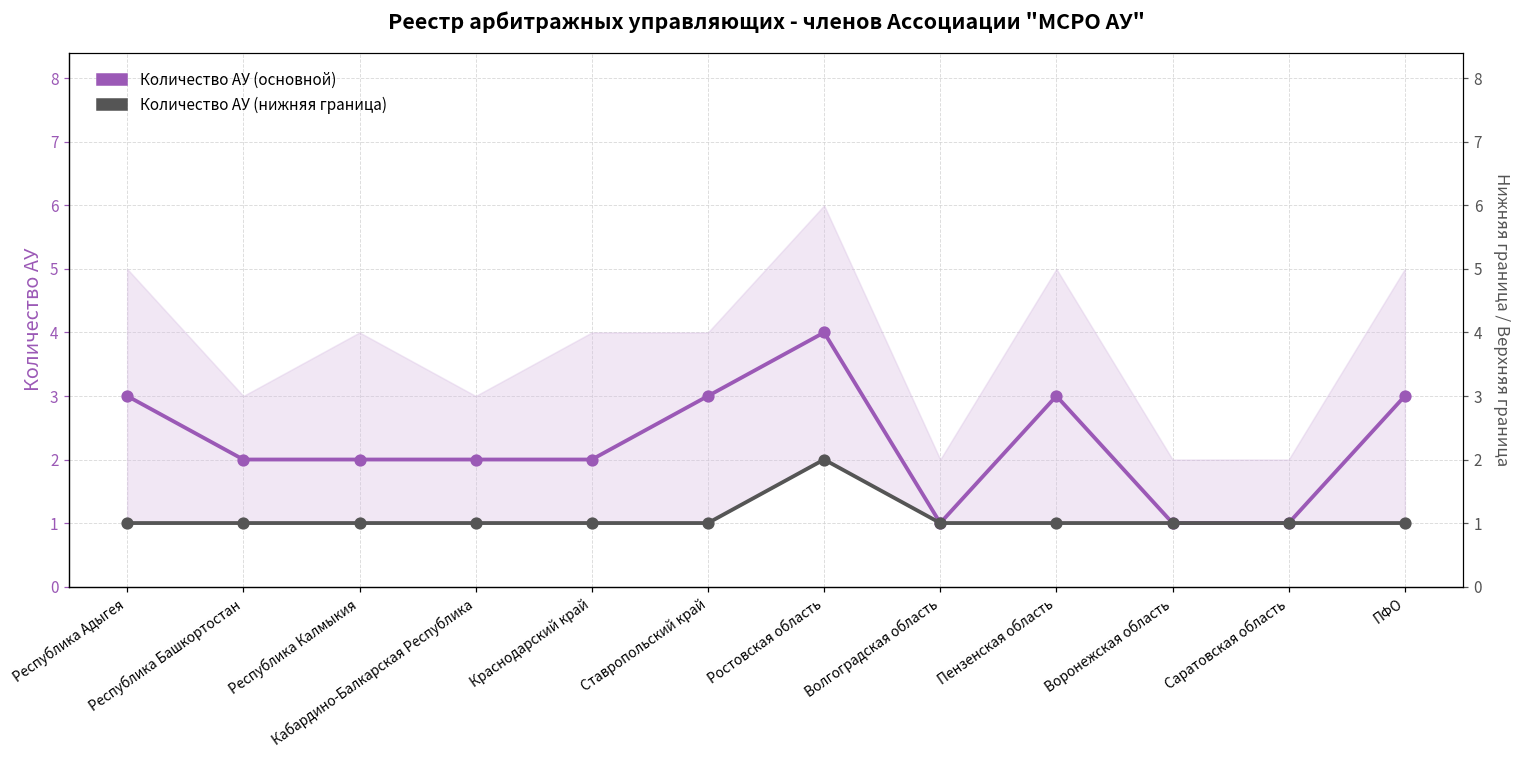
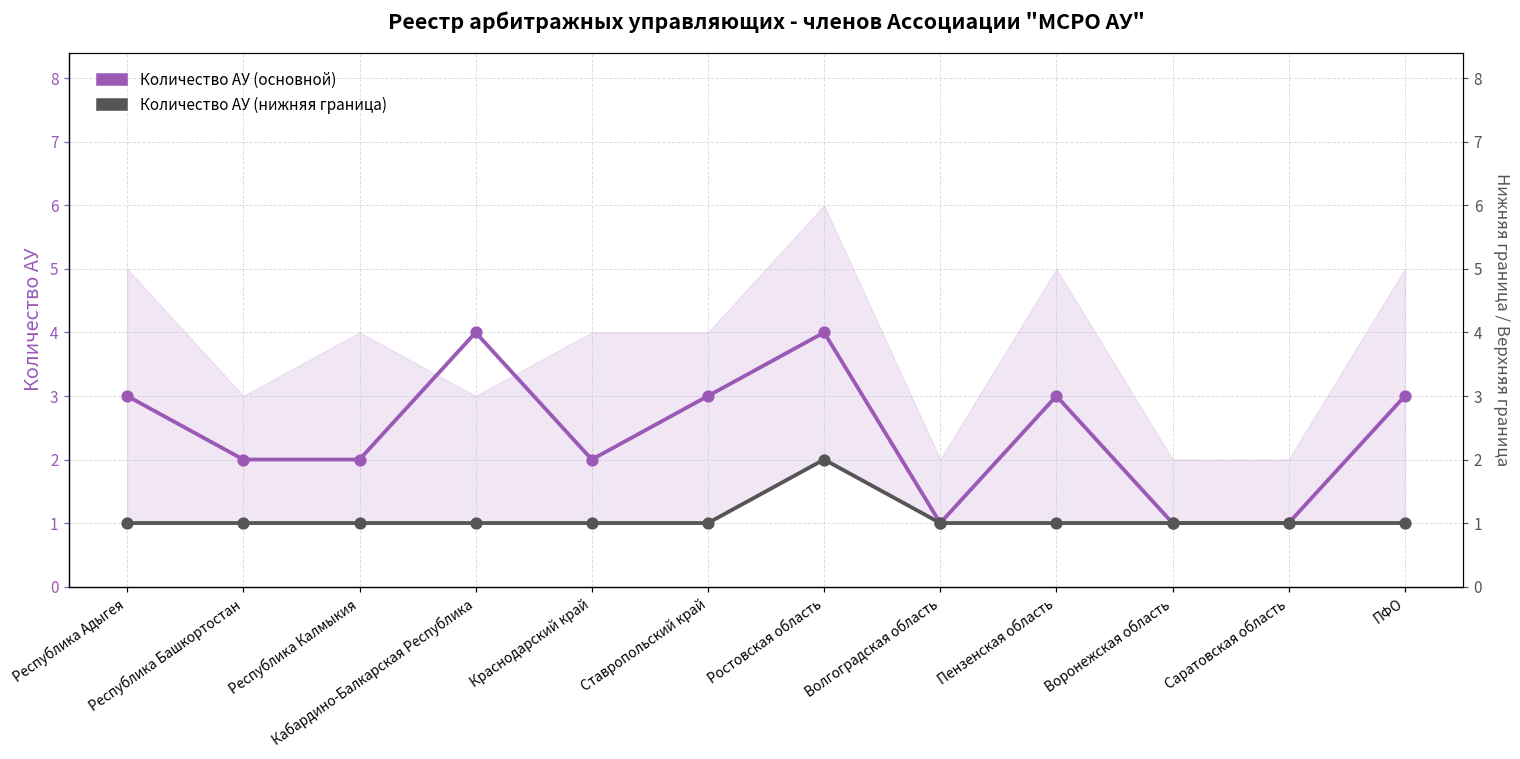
Количество АУ (основной), Кабардино-Балкарская Республика: 2 -> 4
